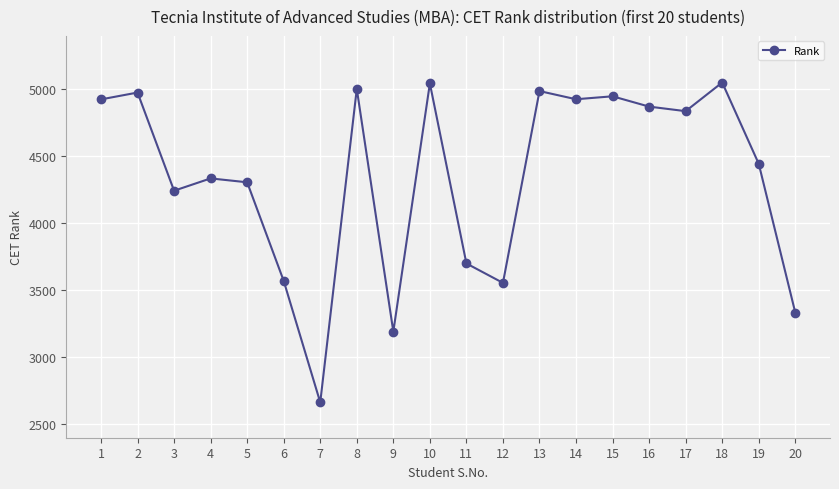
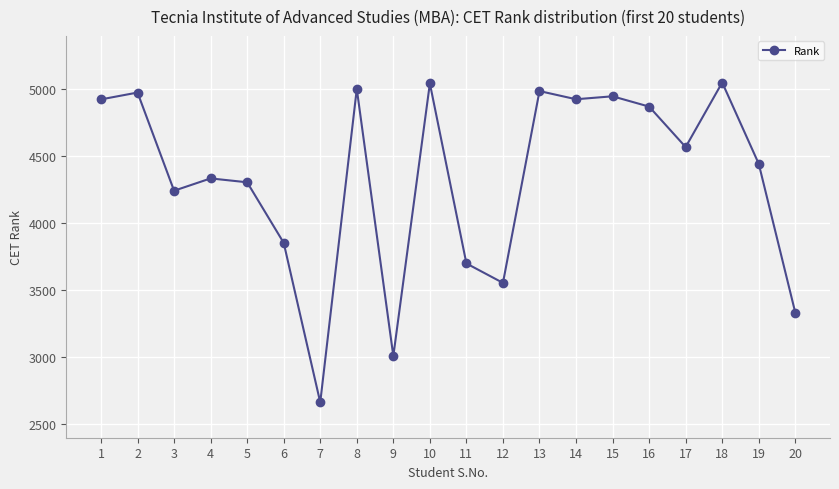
6: 3570 -> 3860
9: 3190 -> 3010
17: 4840 -> 4570
